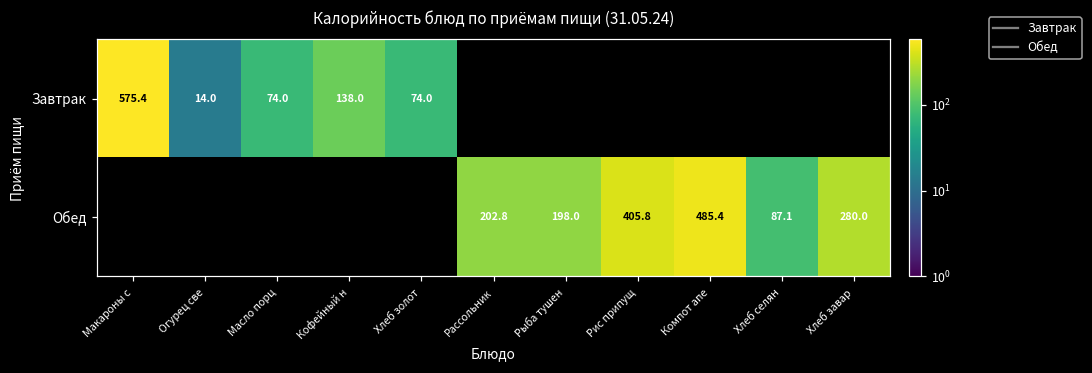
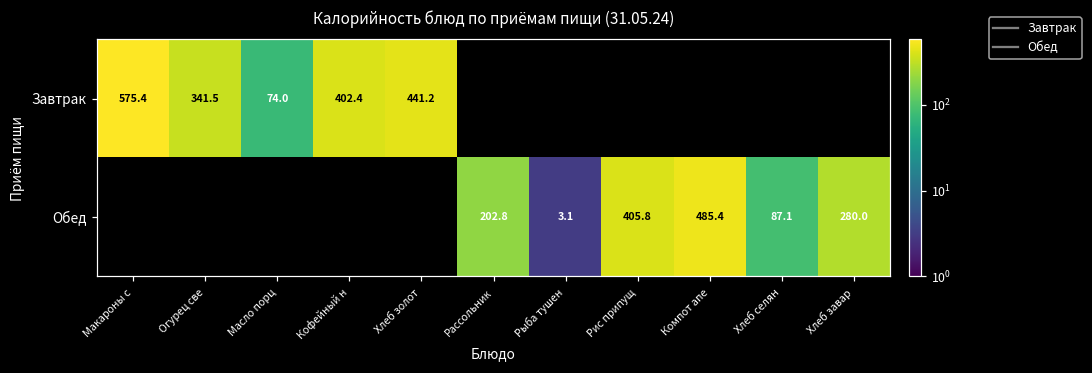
Завтрак, Огурец све: 14.0 -> 341.5
Завтрак, Кофейный н: 138.0 -> 402.4
Завтрак, Хлеб золот: 74.0 -> 441.2
Обед, Рыба тушен: 198.0 -> 3.1
